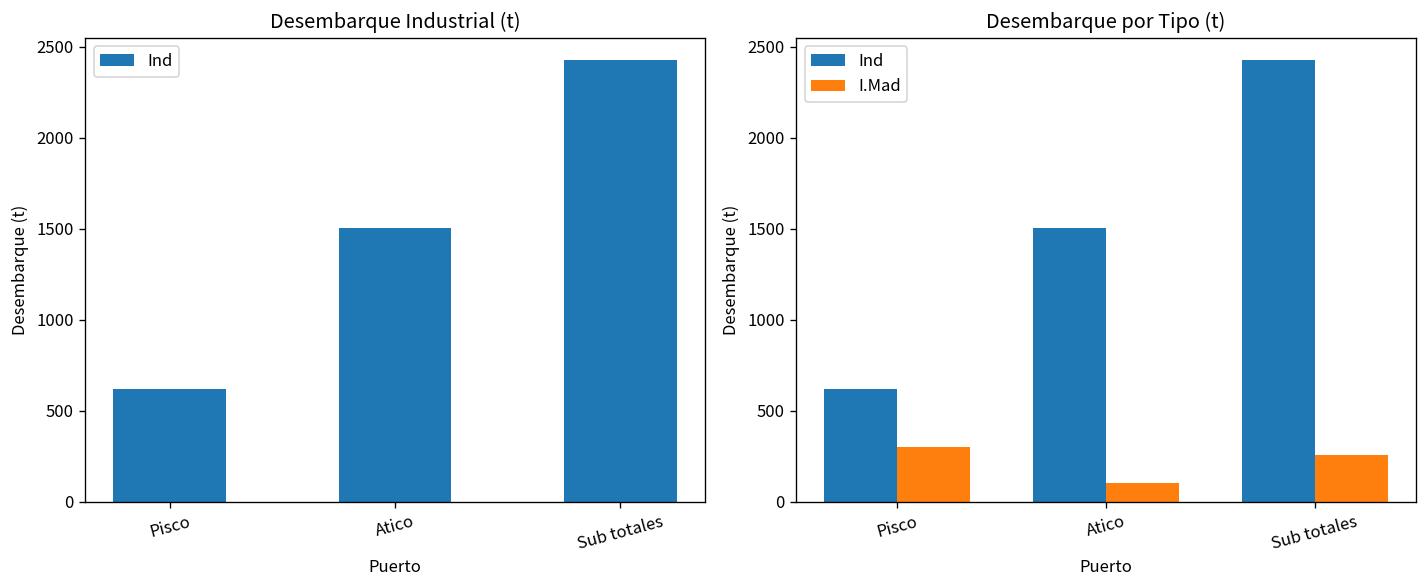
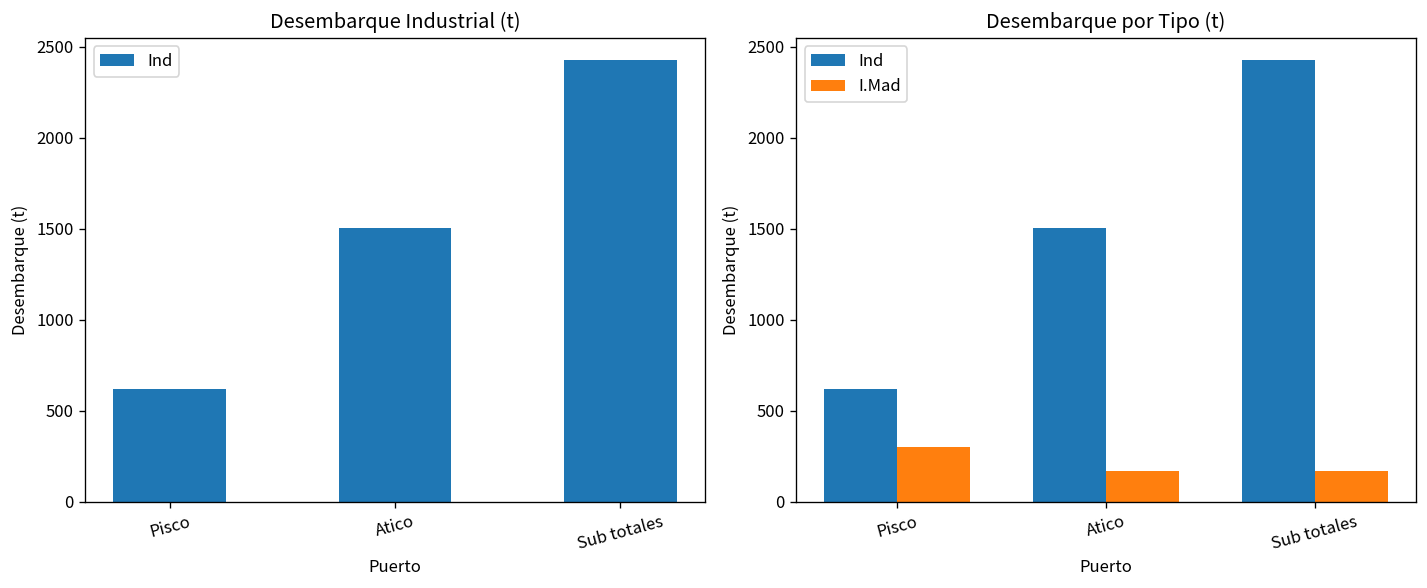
Desembarque por Tipo (t), I.Mad, Atico: 100 -> 170
Desembarque por Tipo (t), I.Mad, Sub totales: 260 -> 170
